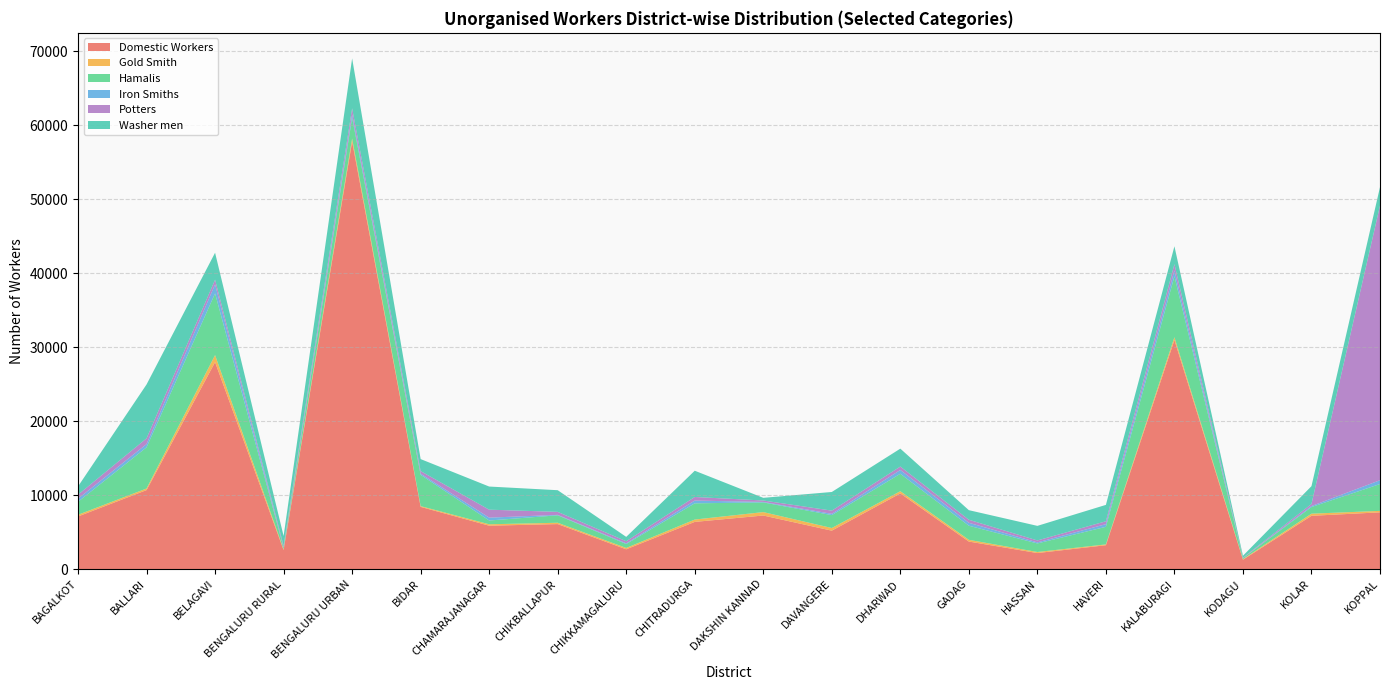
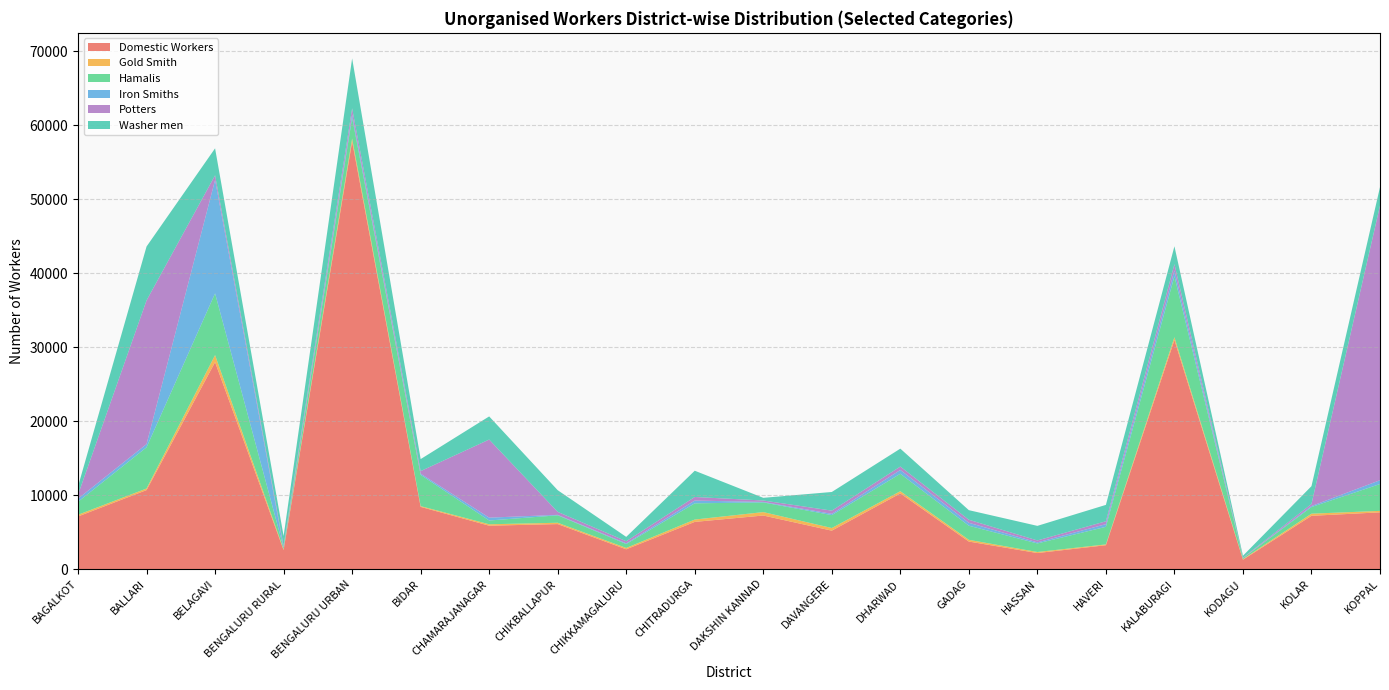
Potters, BALLARI: 1000 -> 19000
Iron Smiths, BELAGAVI: 1000 -> 15000
Potters, CHAMARAJANAGAR: 1000 -> 11000
